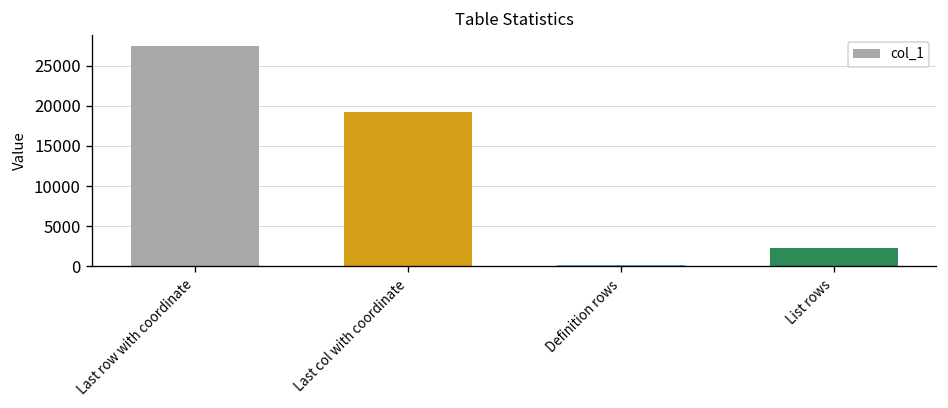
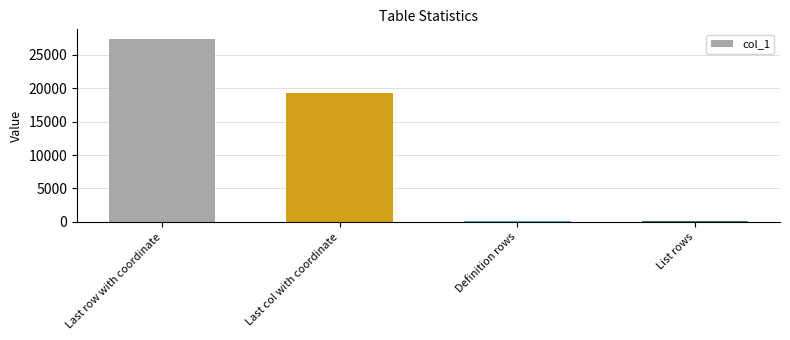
List rows: 2000 -> 0
